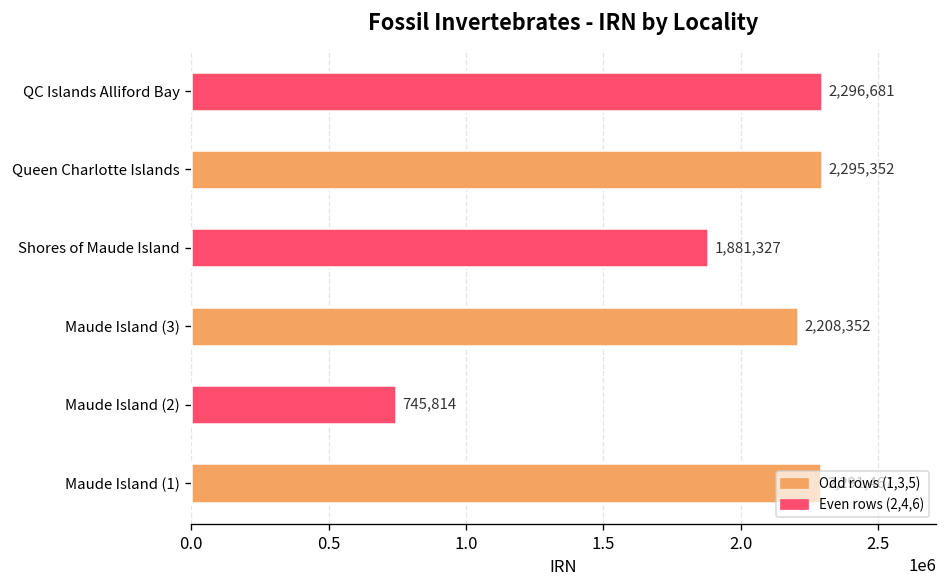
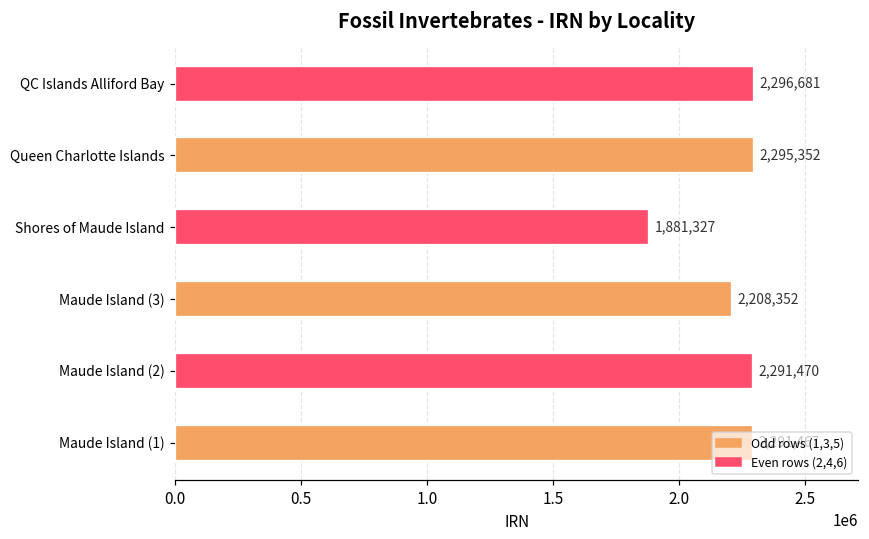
Maude Island (2): 745,814 -> 2,291,470
